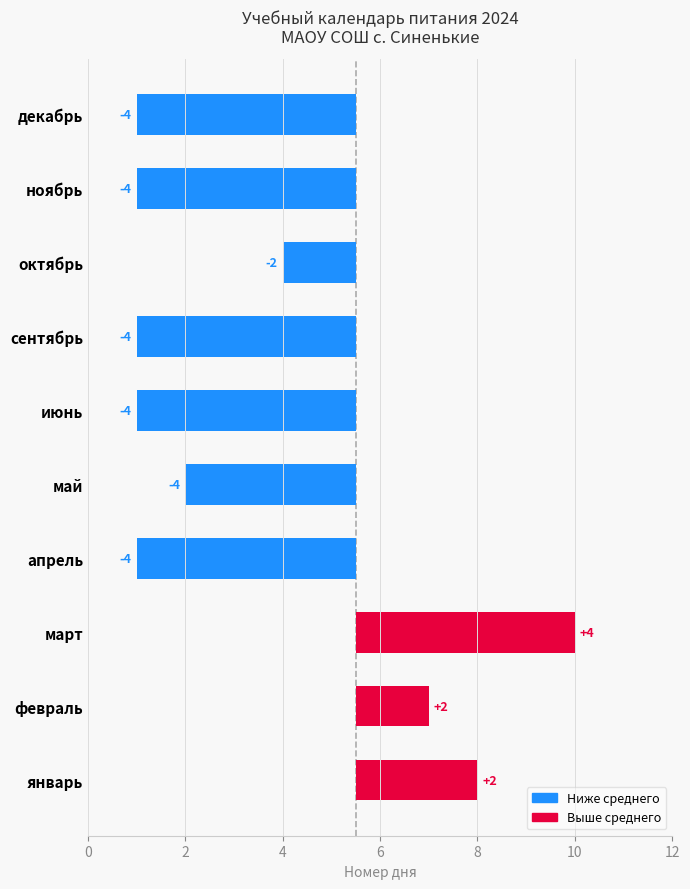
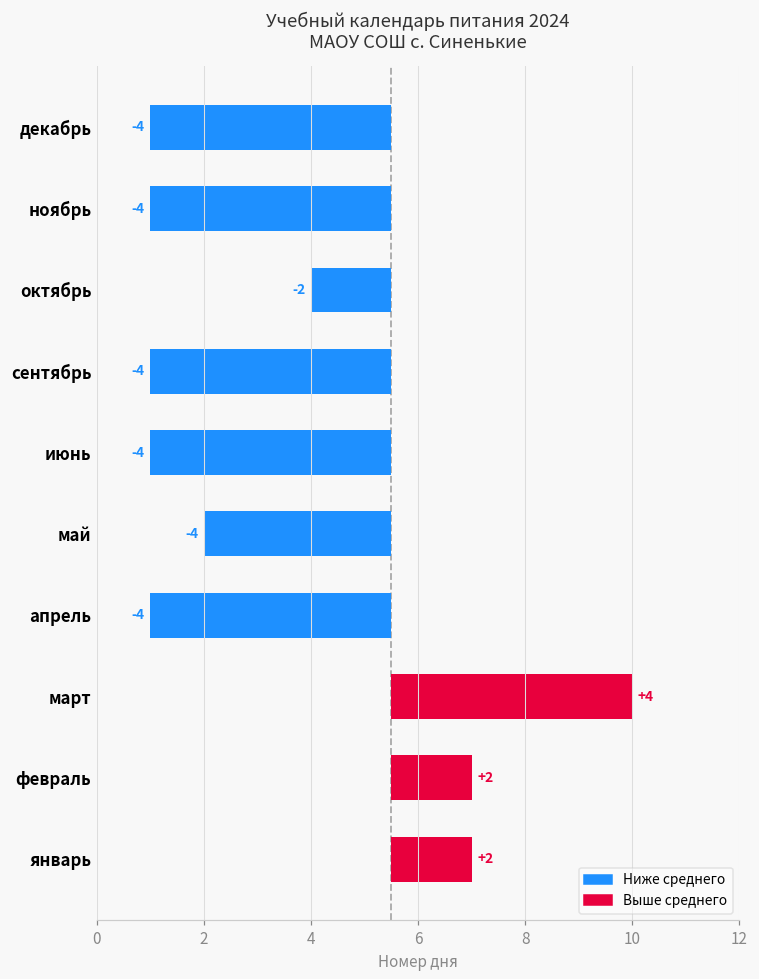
январь: 8 -> 7
